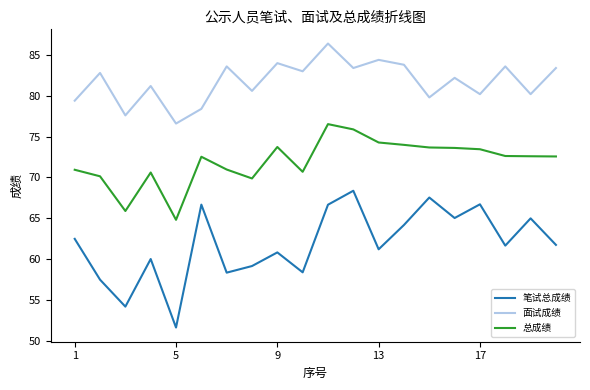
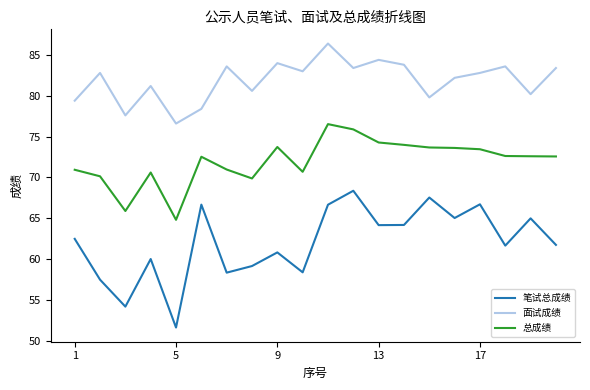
笔试总成绩, 13: 61 -> 64
面试成绩, 17: 80 -> 83
